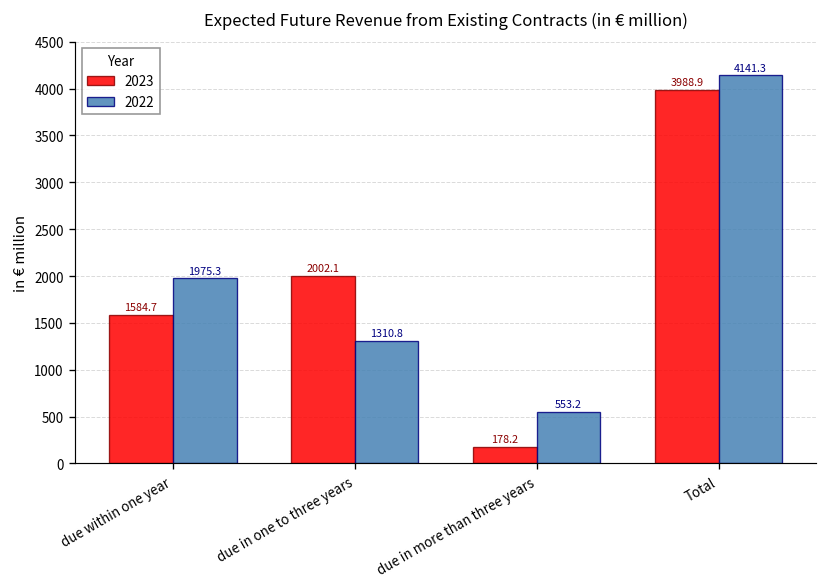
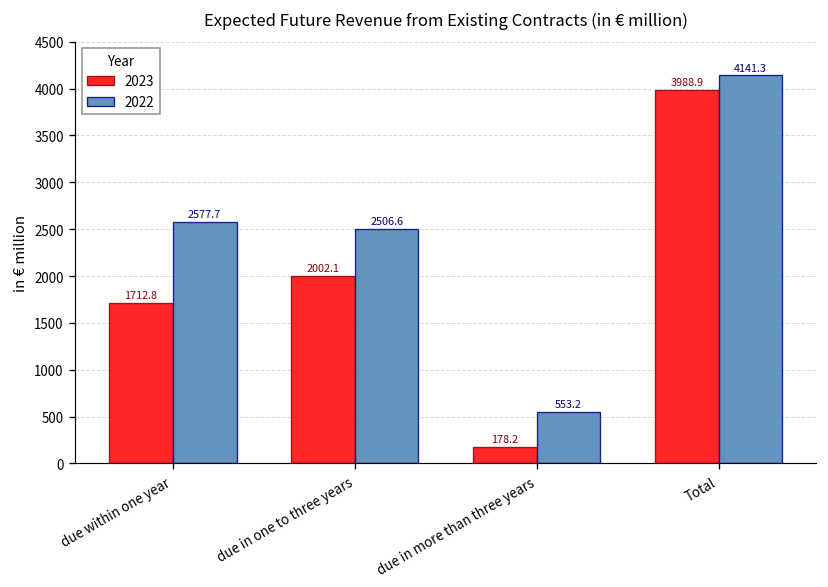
2023, due within one year: 1584.7 -> 1712.8
2022, due within one year: 1975.3 -> 2577.7
2022, due in one to three years: 1310.8 -> 2506.6
